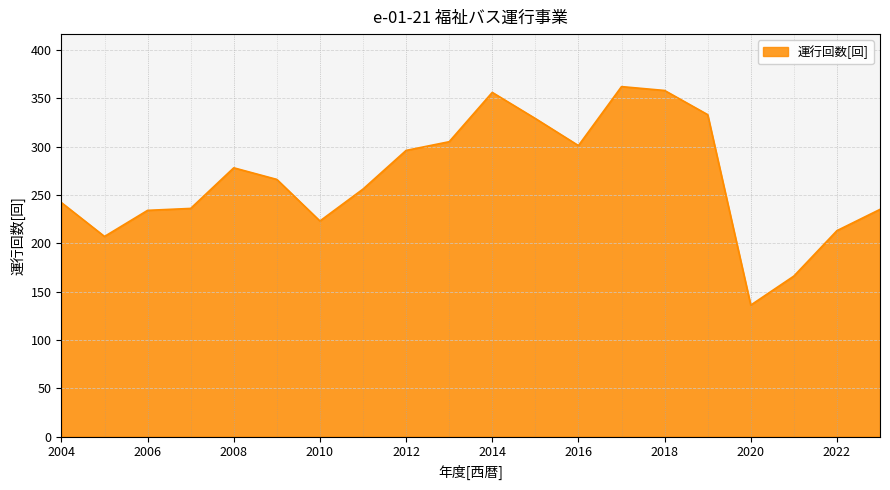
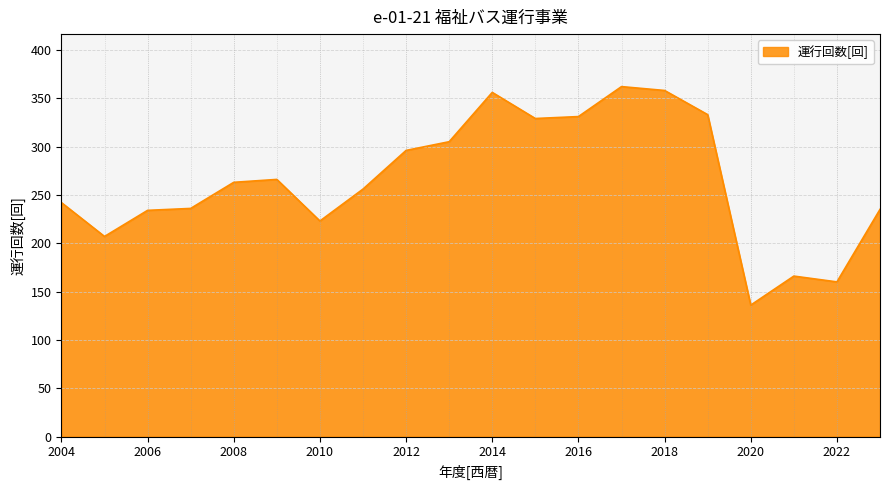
2008: 280 -> 260
2016: 300 -> 330
2022: 210 -> 160
